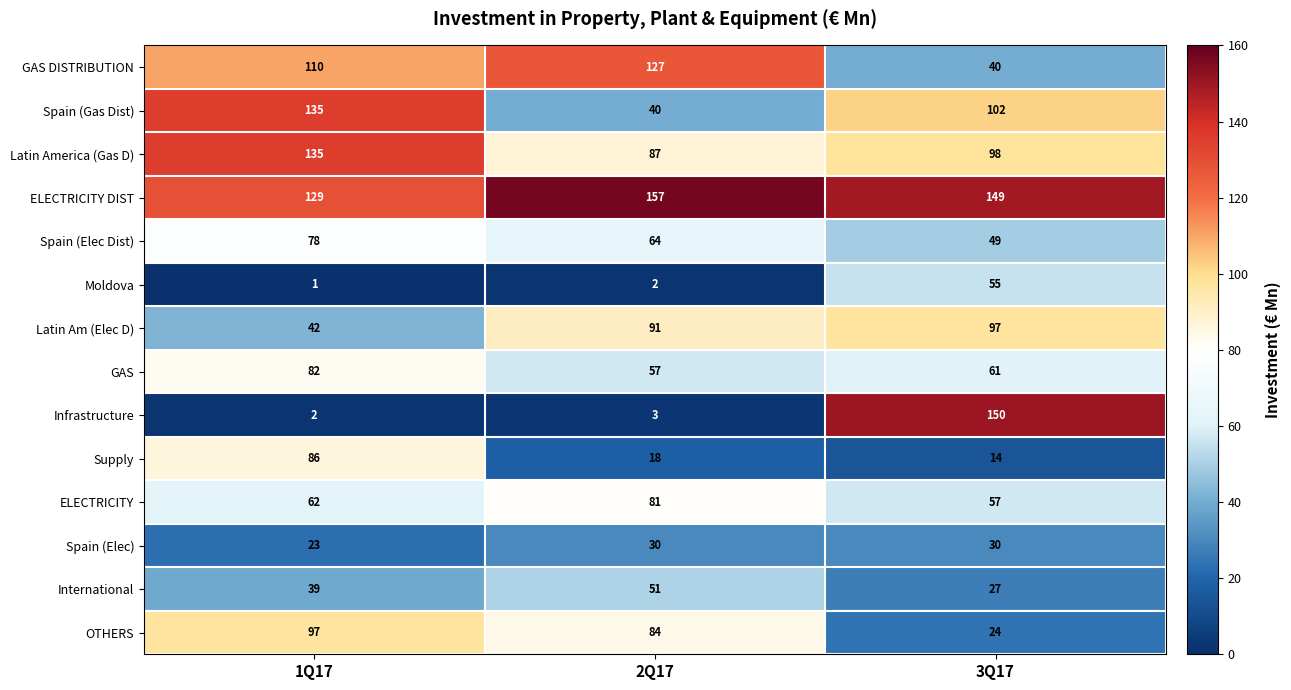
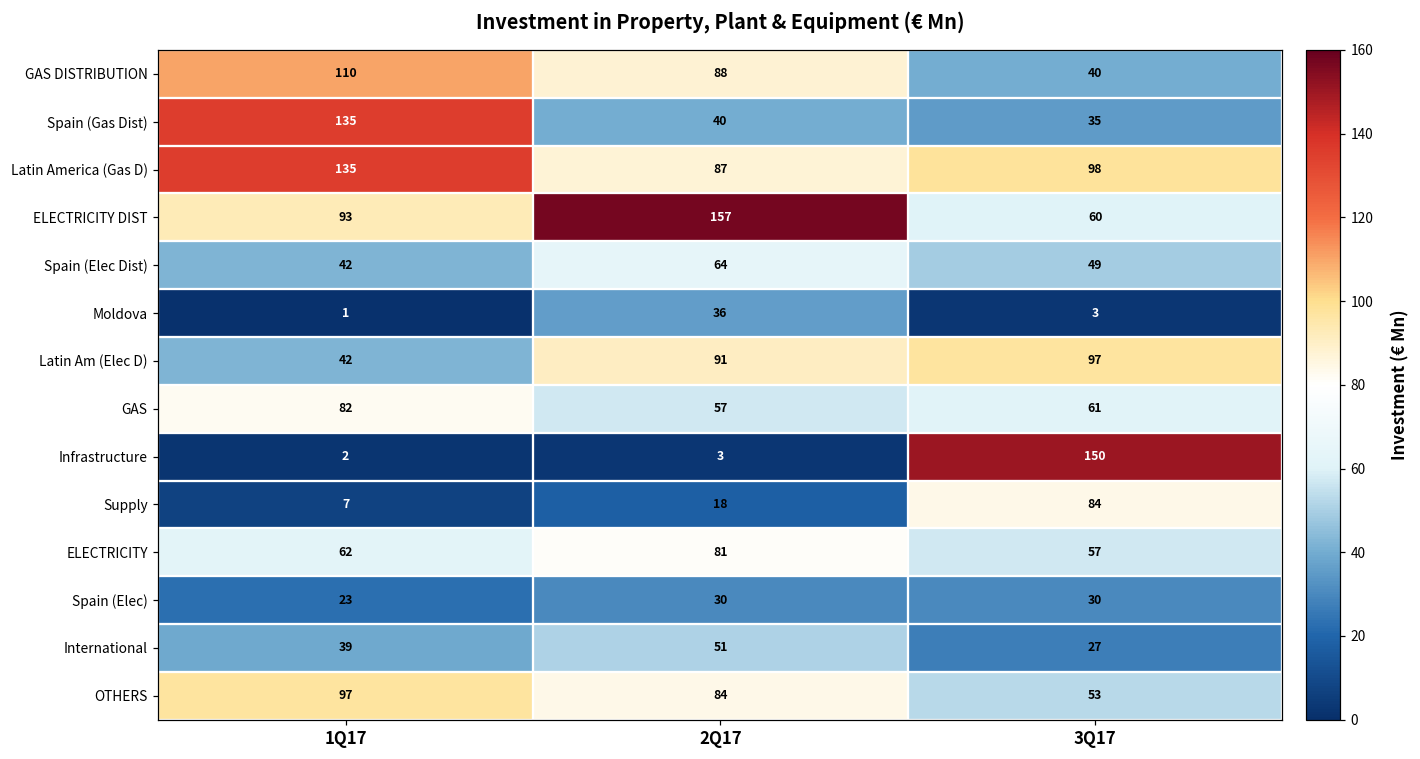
GAS DISTRIBUTION, 2Q17: 127 -> 88
Spain (Gas Dist), 3Q17: 102 -> 35
ELECTRICITY DIST, 1Q17: 129 -> 93
ELECTRICITY DIST, 3Q17: 149 -> 60
Spain (Elec Dist), 1Q17: 78 -> 42
Moldova, 2Q17: 2 -> 36
Moldova, 3Q17: 55 -> 3
Supply, 1Q17: 86 -> 7
Supply, 3Q17: 14 -> 84
OTHERS, 3Q17: 24 -> 53
